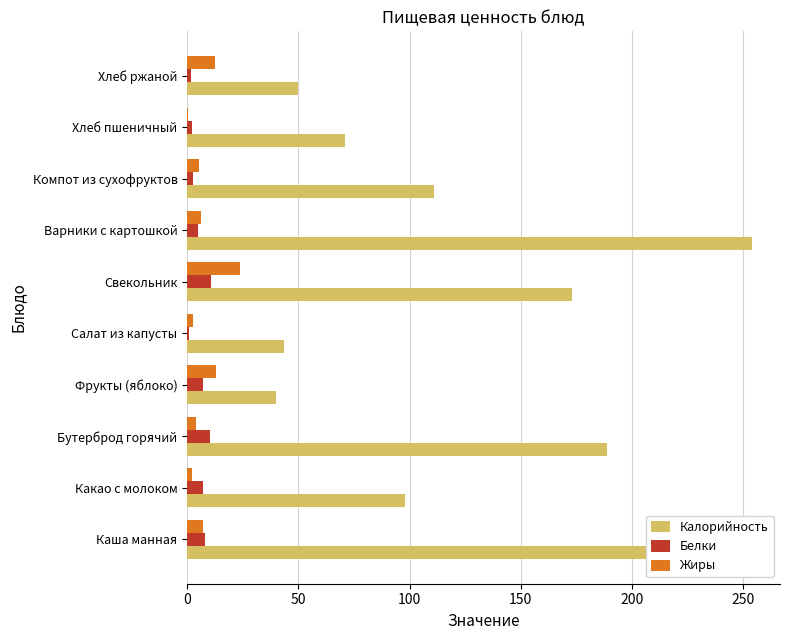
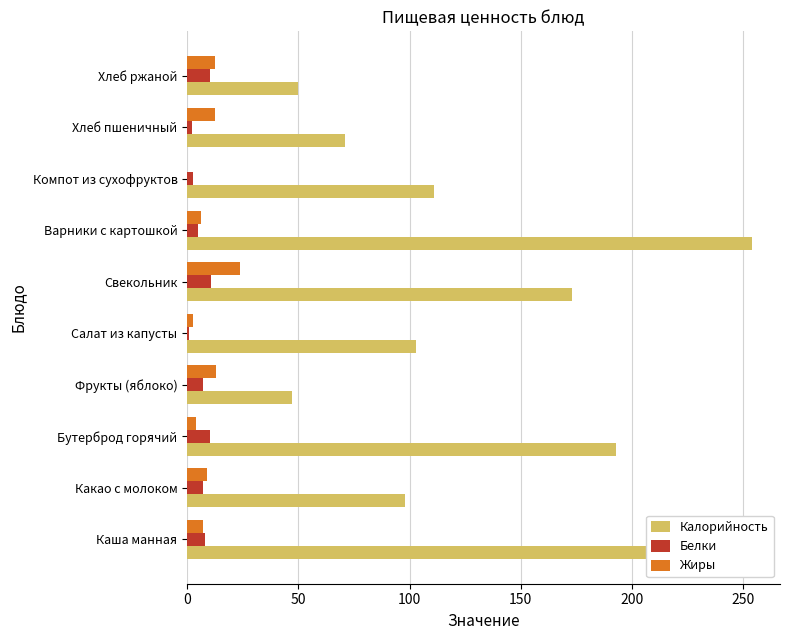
Белки, Хлеб ржаной: 2 -> 10
Жиры, Хлеб пшеничный: 0 -> 12
Жиры, Компот из сухофруктов: 5 -> 0
Калорийность, Салат из капусты: 44 -> 103
Калорийность, Фрукты (яблоко): 40 -> 47
Калорийность, Бутерброд горячий: 189 -> 193
Жиры, Какао с молоком: 2 -> 9
